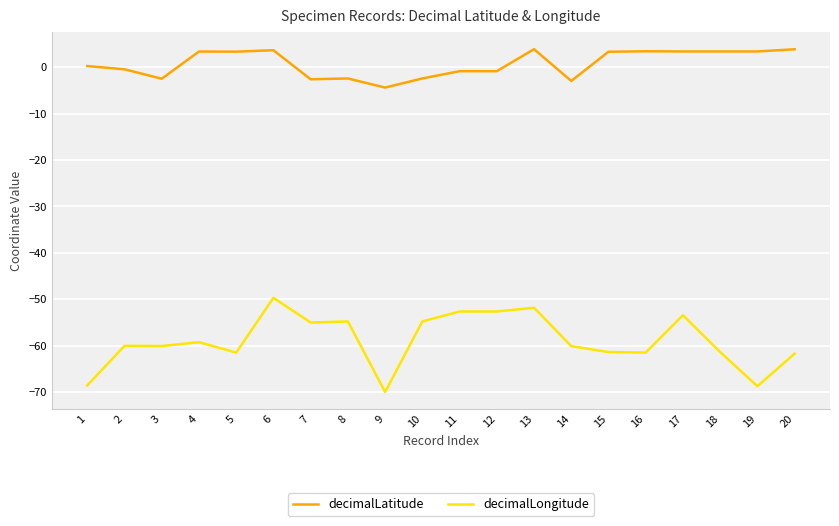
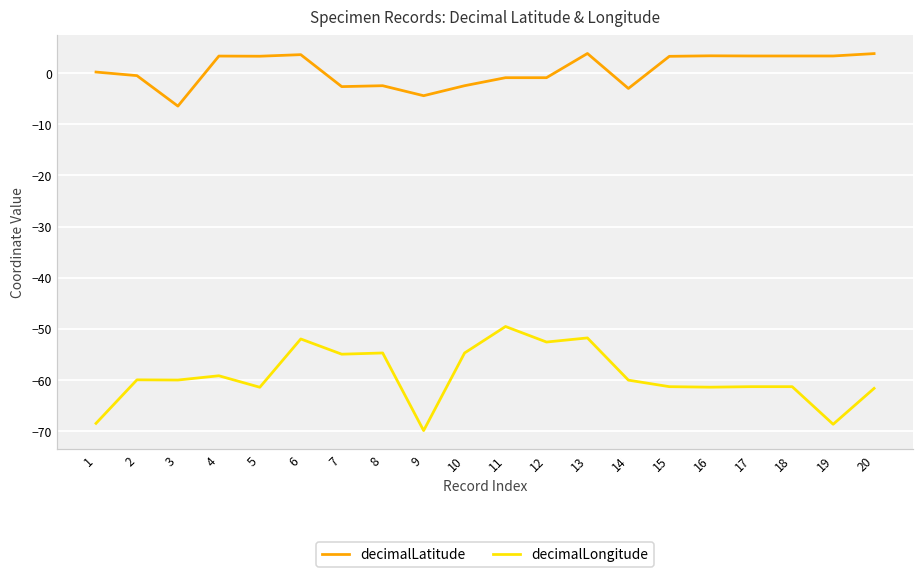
decimalLatitude, 3: -3 -> -6
decimalLongitude, 6: -50 -> -52
decimalLongitude, 11: -53 -> -50
decimalLongitude, 17: -53 -> -61
